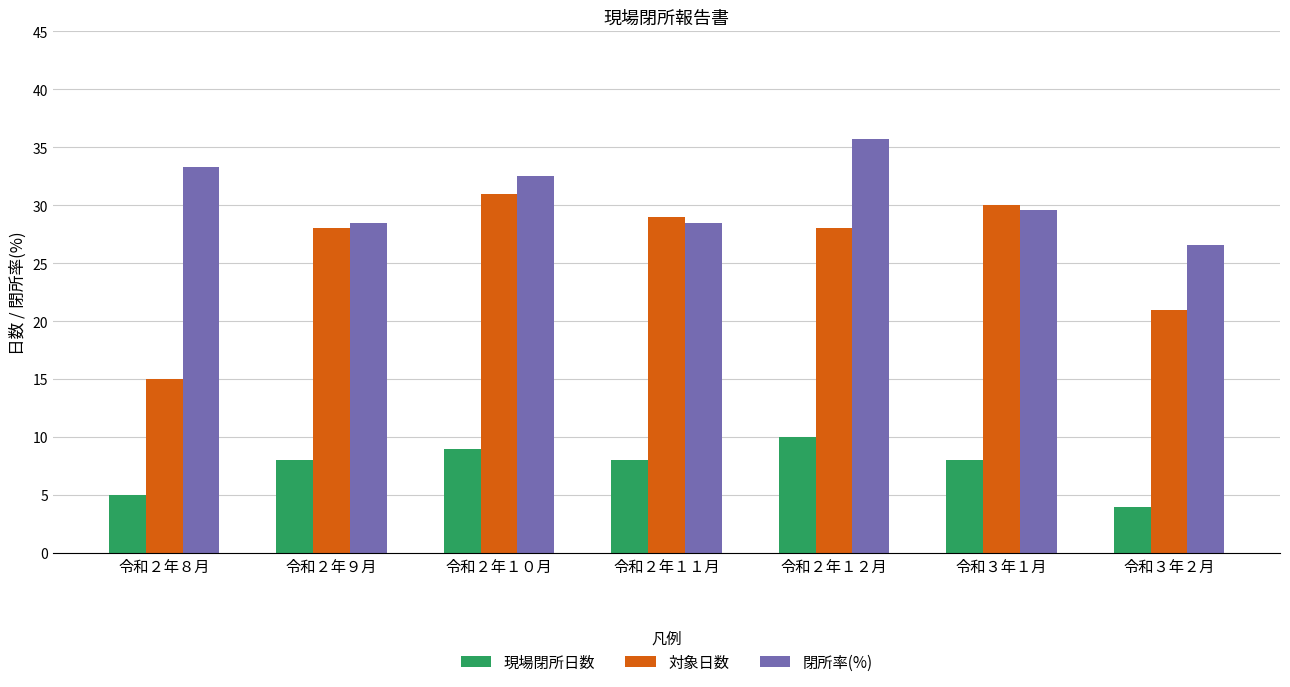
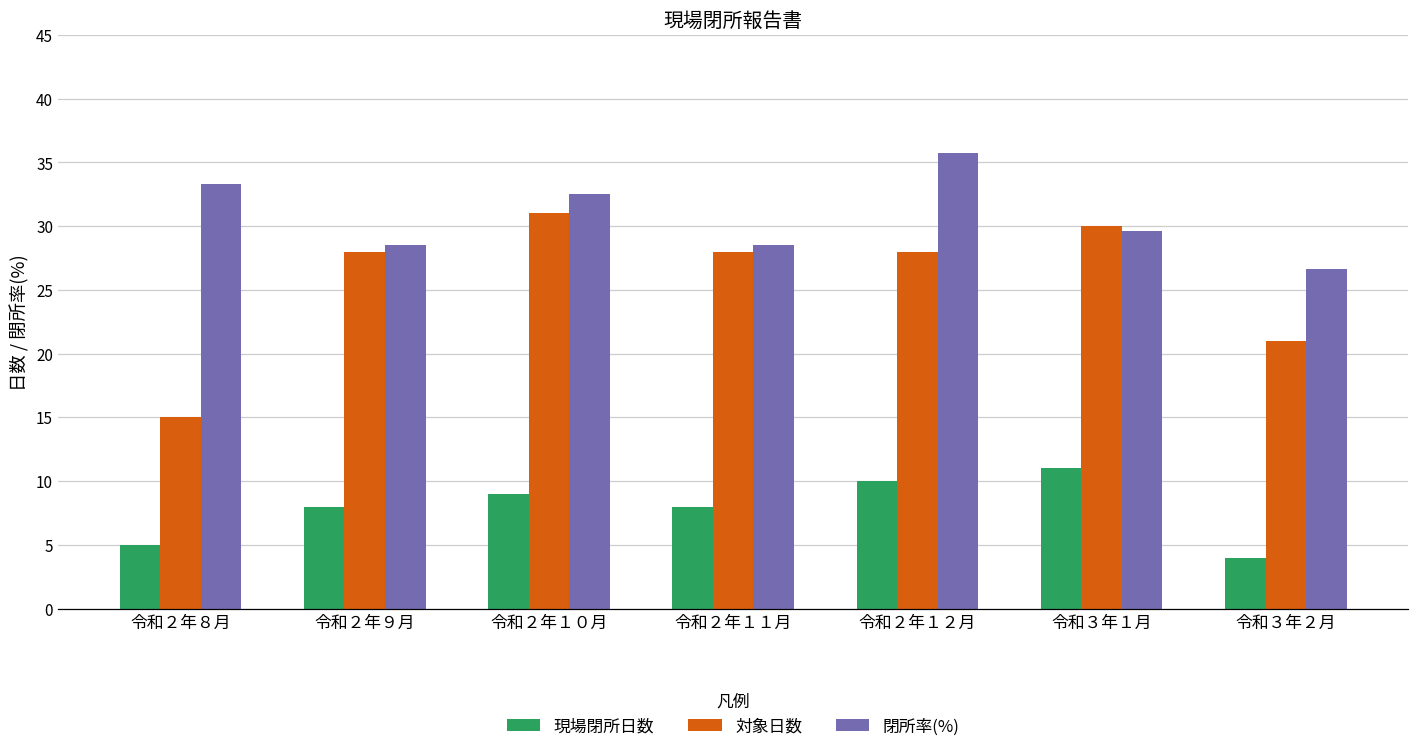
対象日数, 令和２年１１月: 29 -> 28
現場閉所日数, 令和３年１月: 8 -> 11
